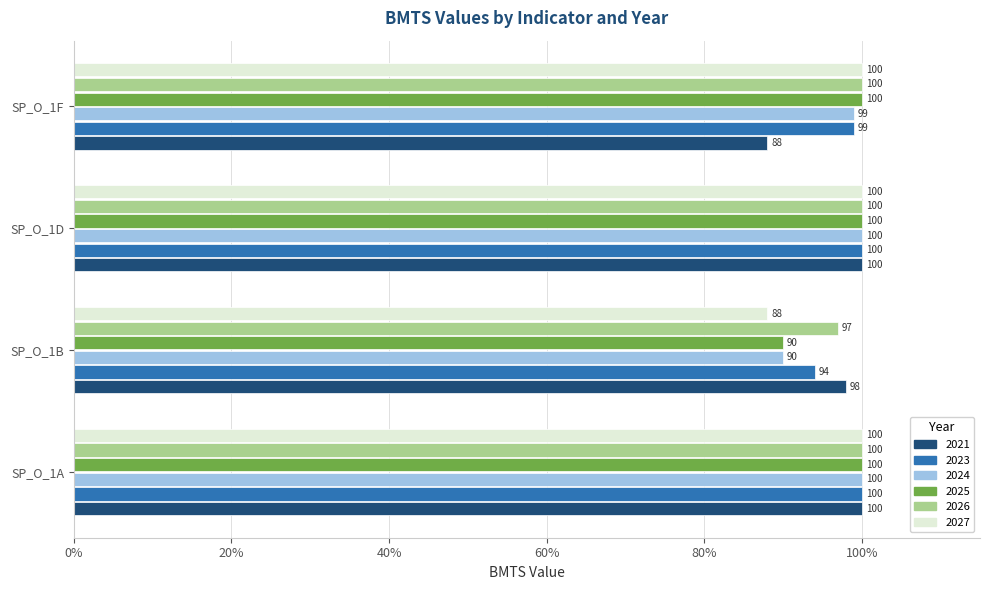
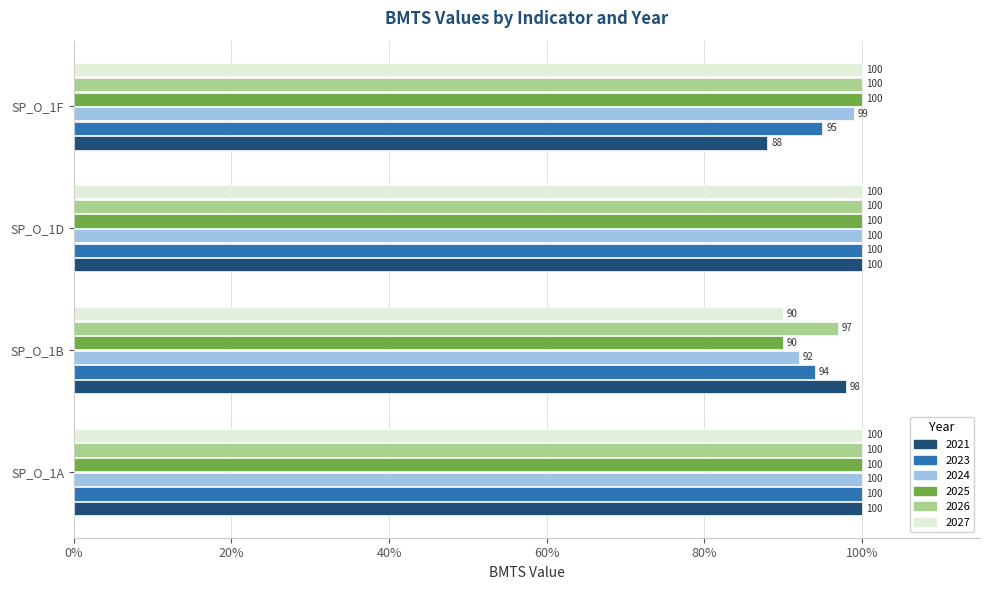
2023, SP_O_1F: 99 -> 95
2027, SP_O_1B: 88 -> 90
2024, SP_O_1B: 90 -> 92
